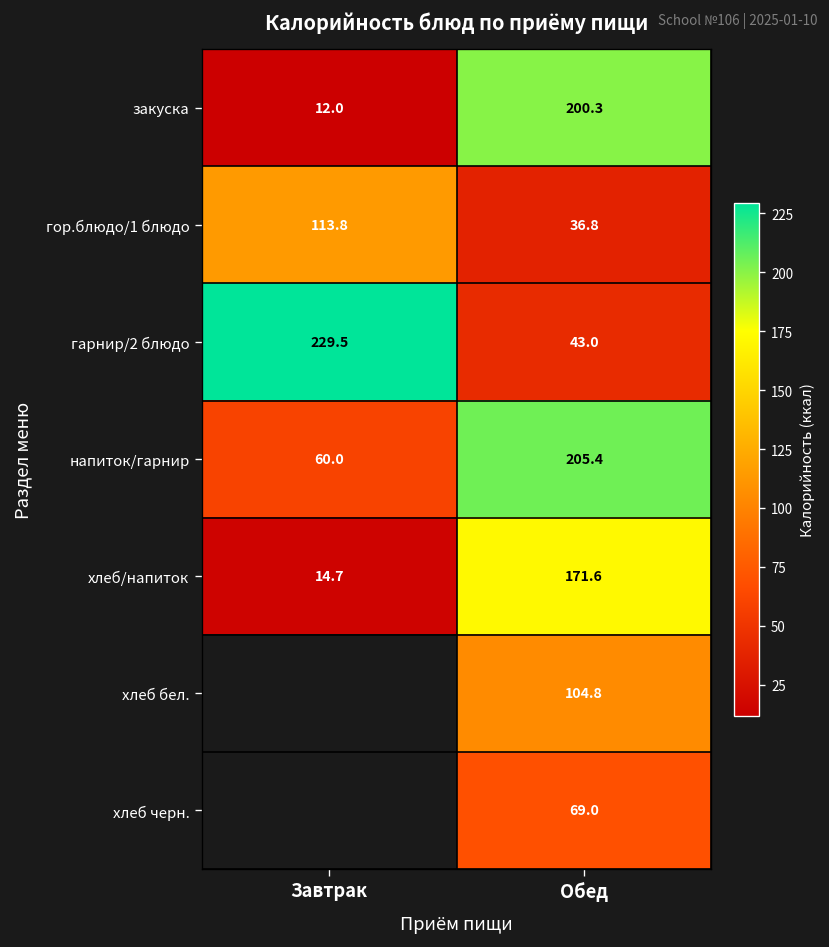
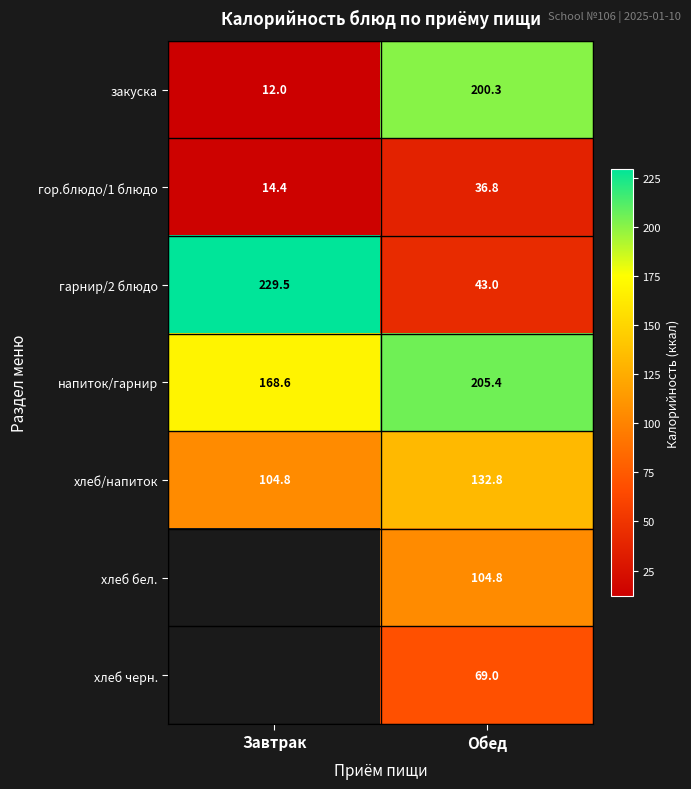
гор.блюдо/1 блюдо, Завтрак: 113.8 -> 14.4
напиток/гарнир, Завтрак: 60.0 -> 168.6
хлеб/напиток, Завтрак: 14.7 -> 104.8
хлеб/напиток, Обед: 171.6 -> 132.8
